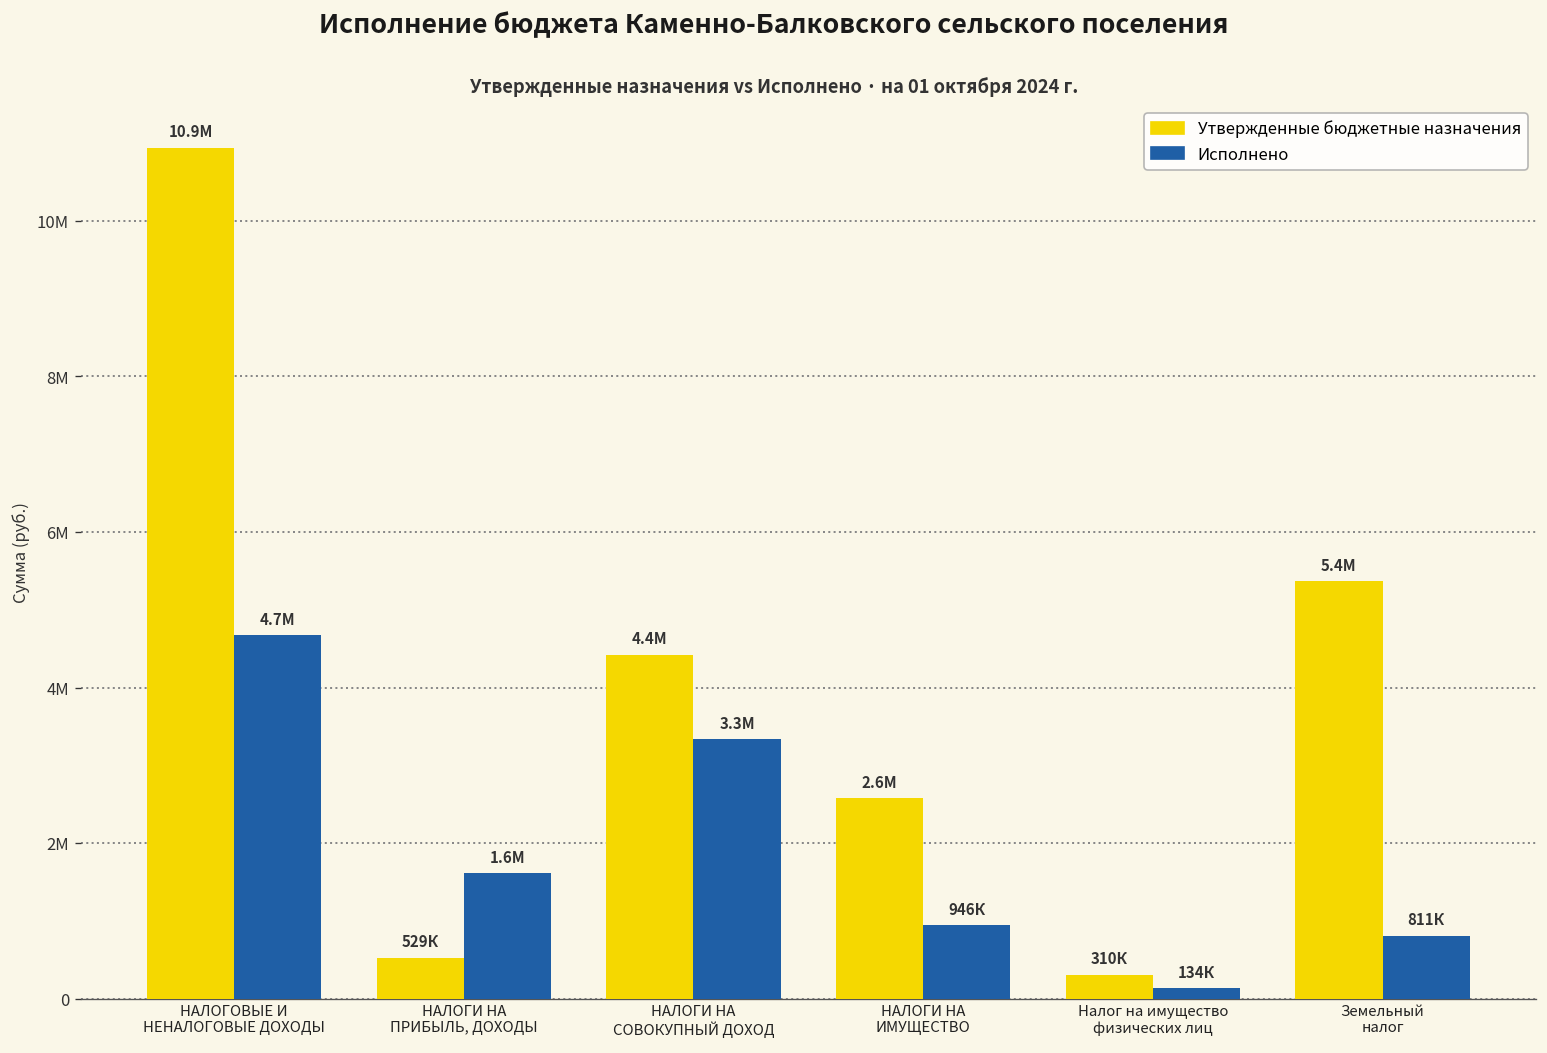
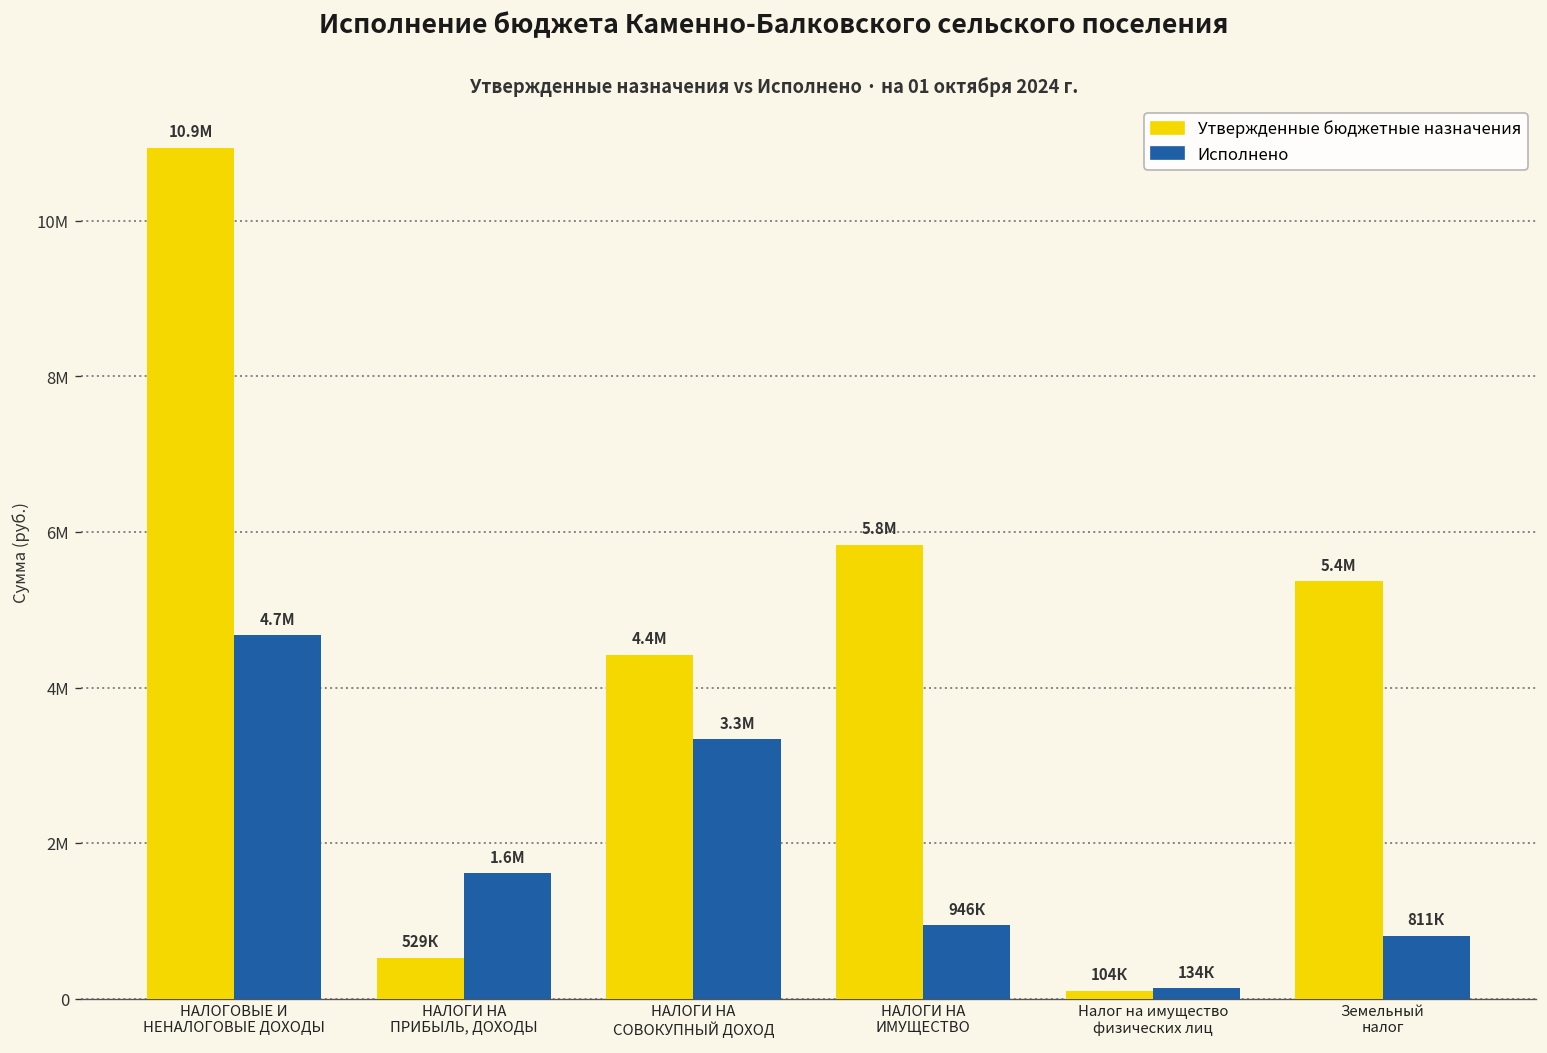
Утвержденные бюджетные назначения, НАЛОГИ НА ИМУЩЕСТВО: 2.6М -> 5.8М
Утвержденные бюджетные назначения, Налог на имущество физических лиц: 310К -> 104К
